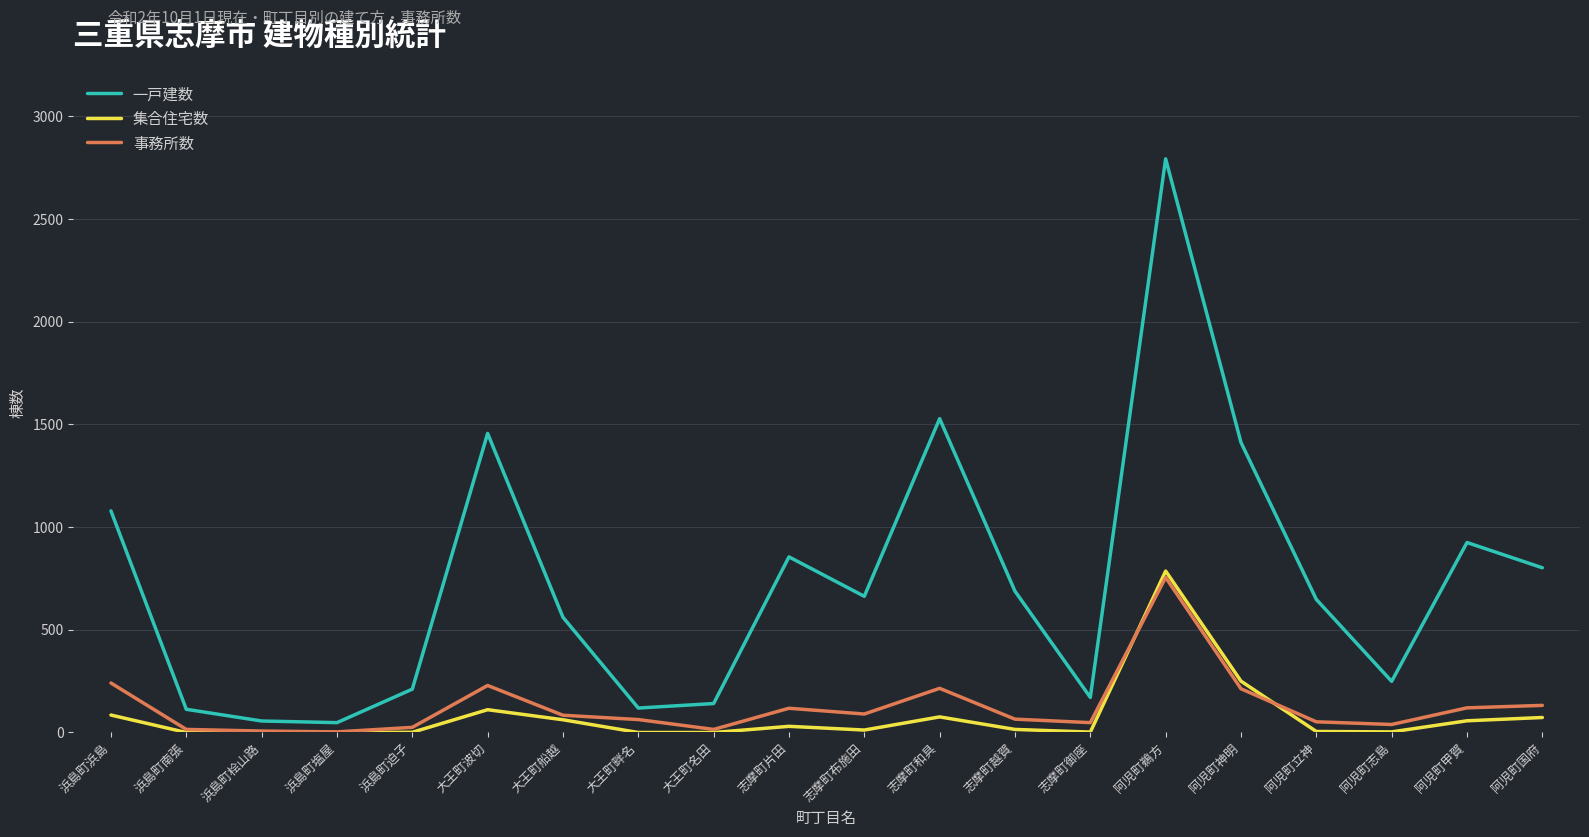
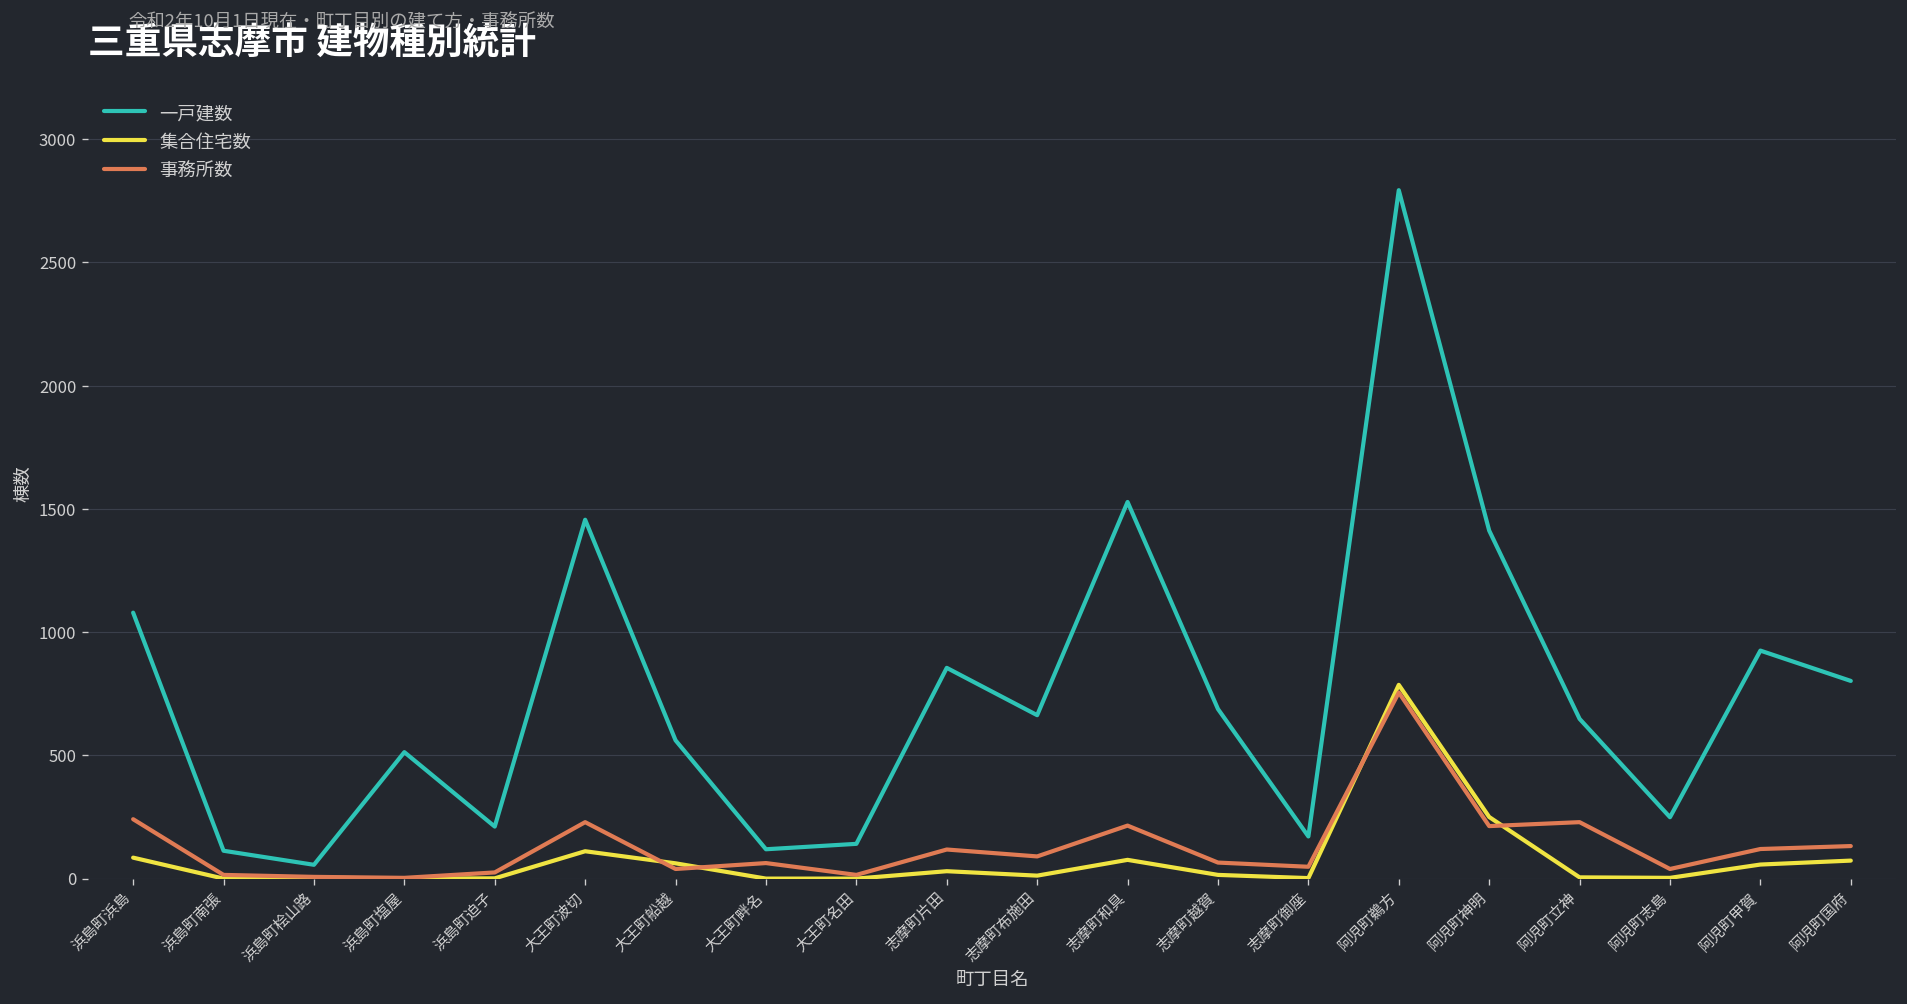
一戸建数, 浜島町塩屋: 50 -> 510
事務所数, 大王町船越: 80 -> 40
事務所数, 阿児町立神: 50 -> 230
